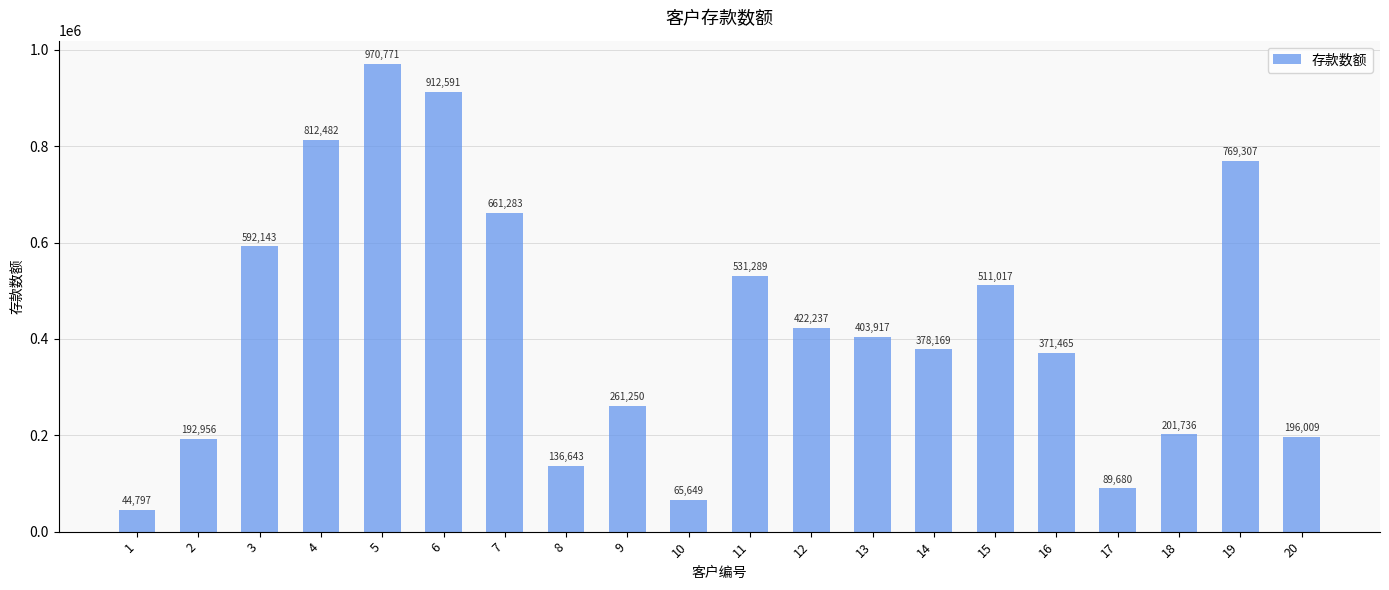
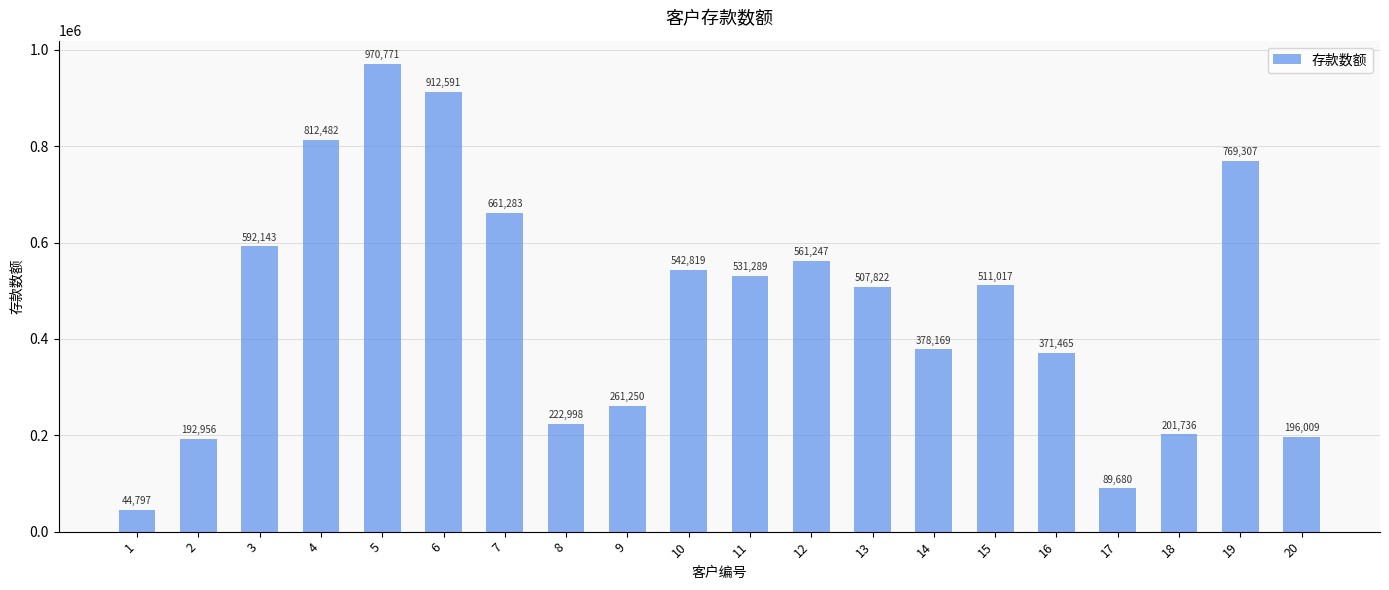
8: 136,643 -> 222,998
10: 65,649 -> 542,819
12: 422,237 -> 561,247
13: 403,917 -> 507,822
